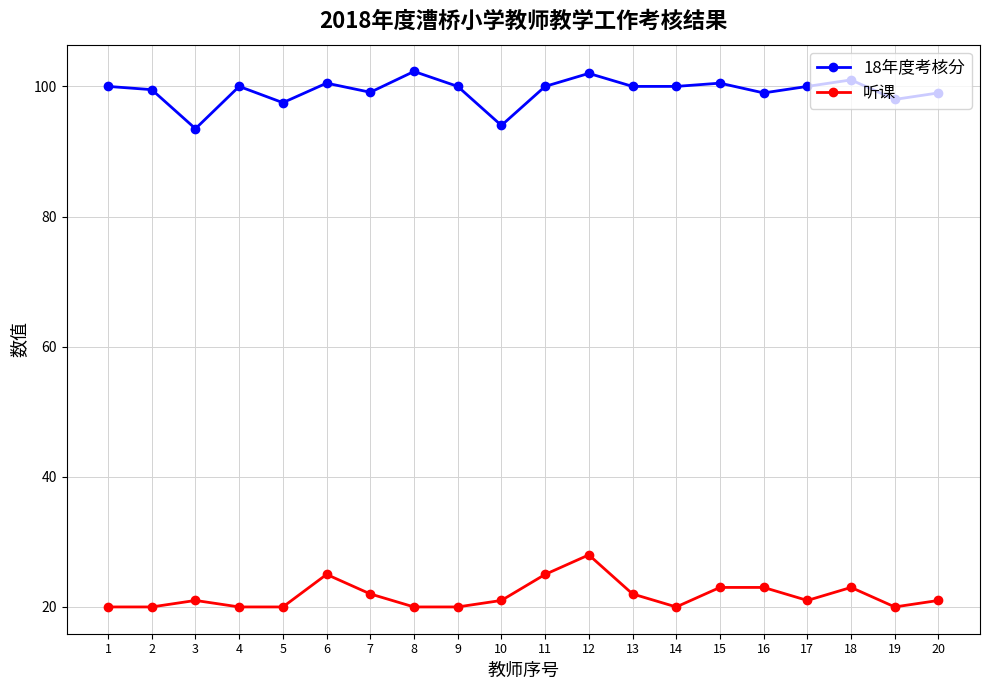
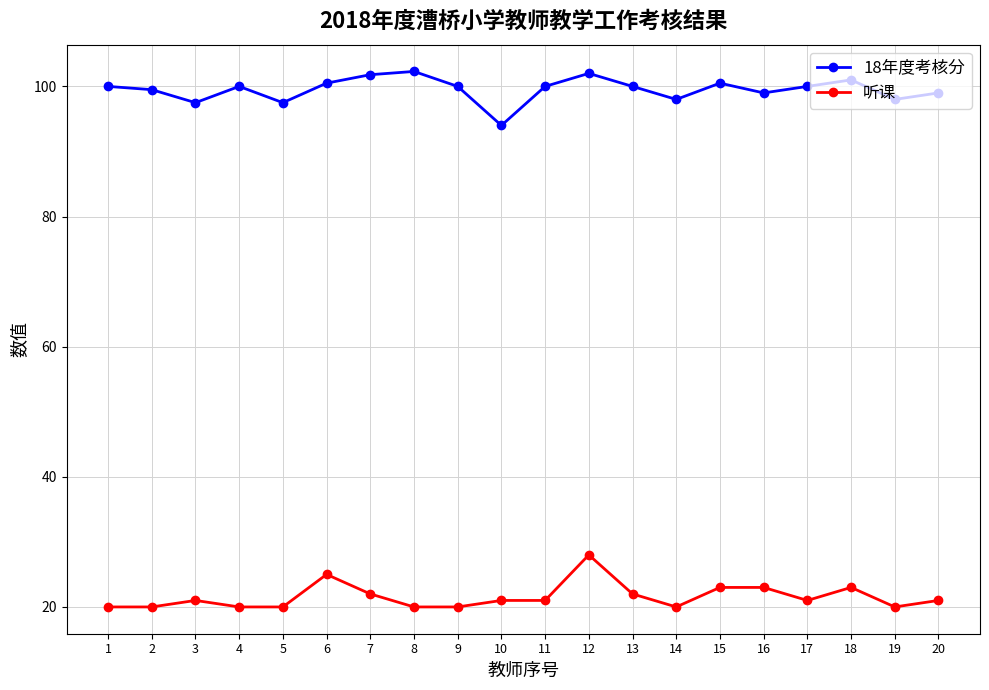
18年度考核分, 3: 94 -> 98
18年度考核分, 7: 99 -> 102
听课, 11: 25 -> 21
18年度考核分, 14: 100 -> 98
